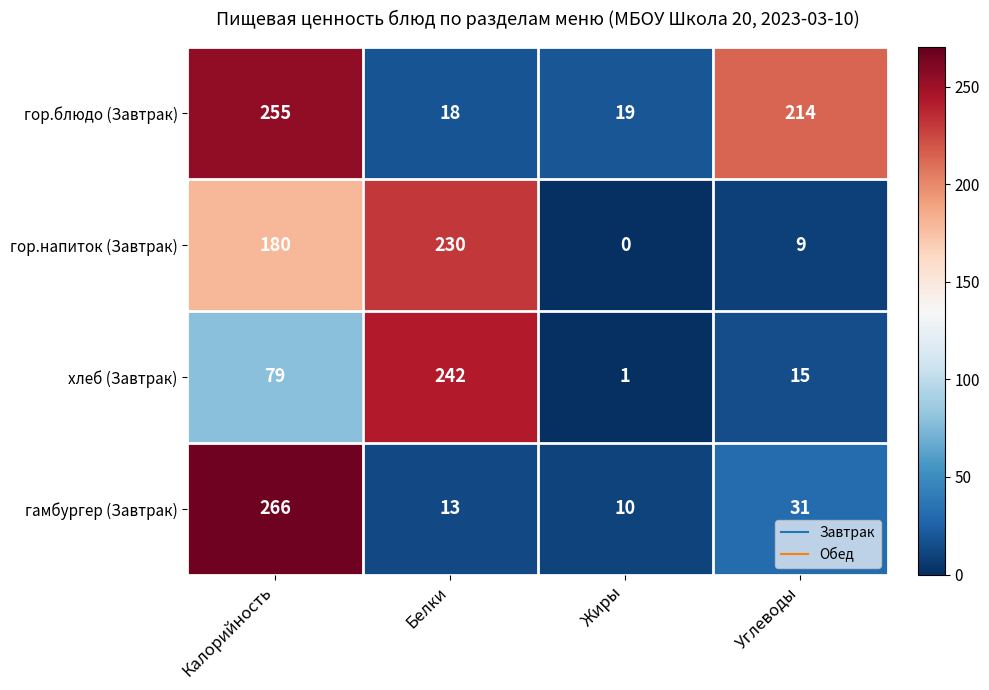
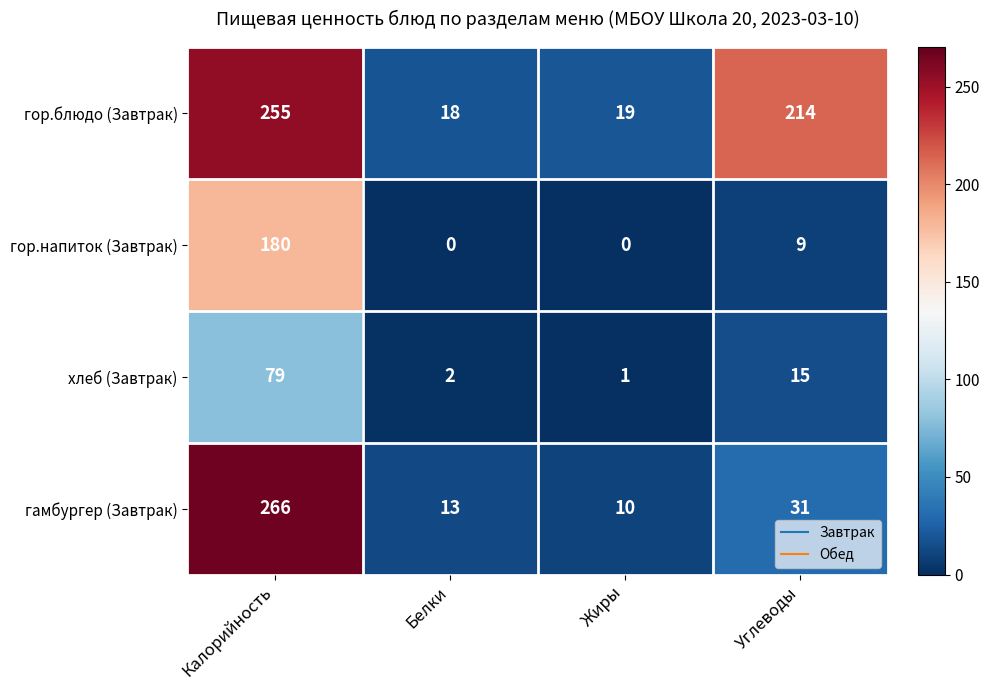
гор.напиток (Завтрак), Белки: 230 -> 0
хлеб (Завтрак), Белки: 242 -> 2
